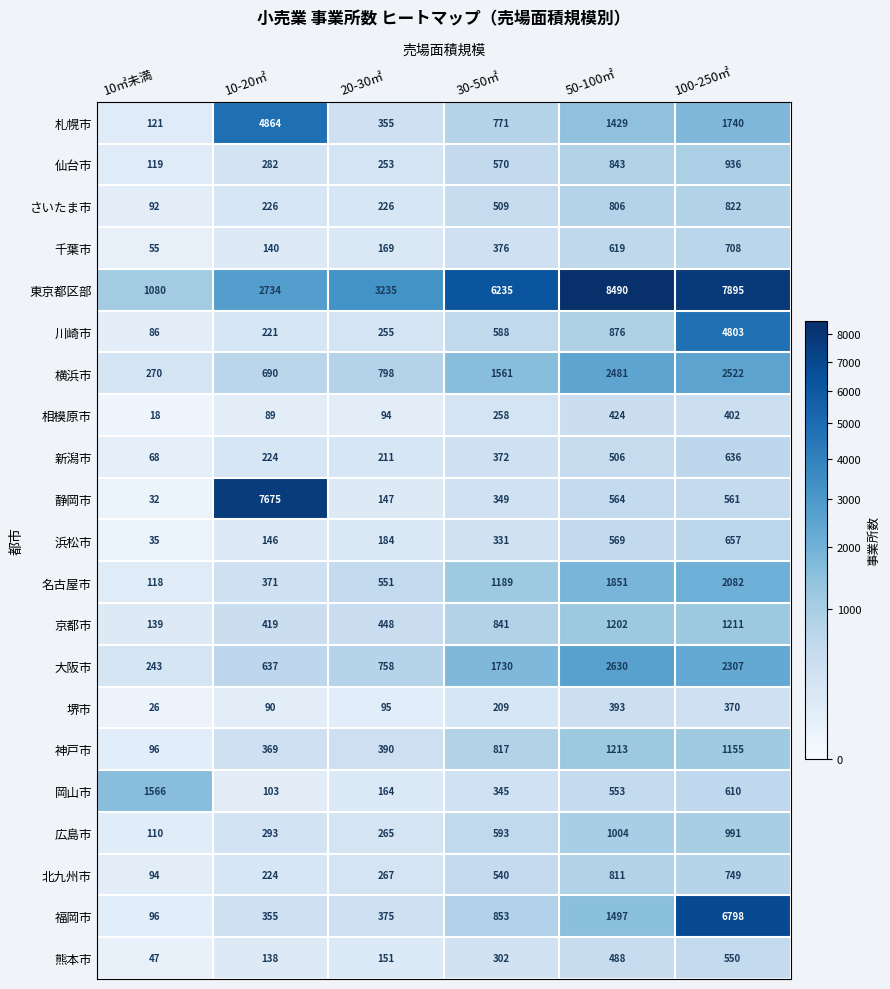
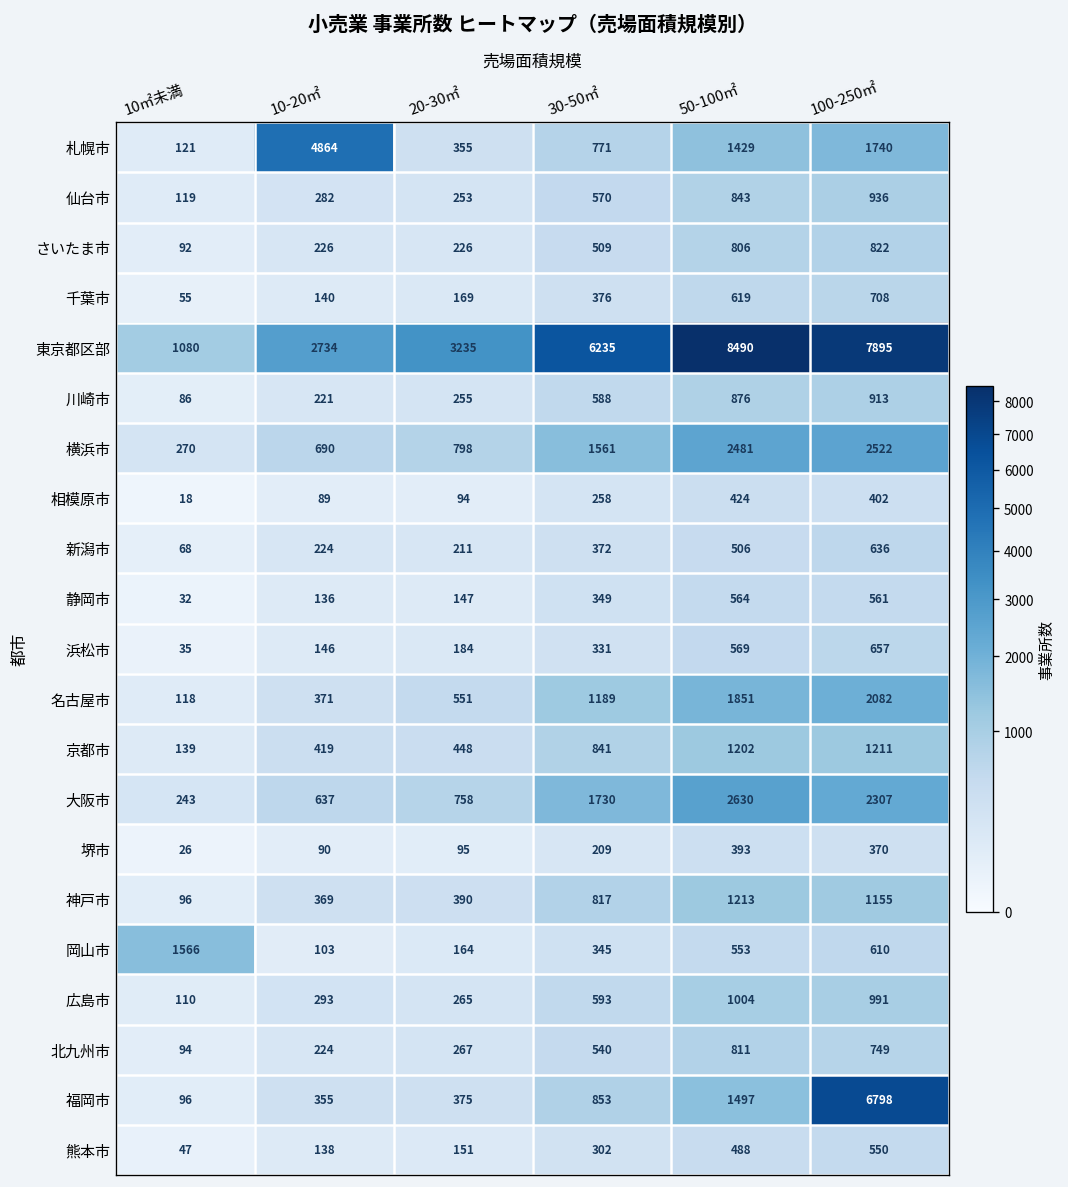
川崎市, 100-250㎡: 4803 -> 913
静岡市, 10-20㎡: 7675 -> 136
